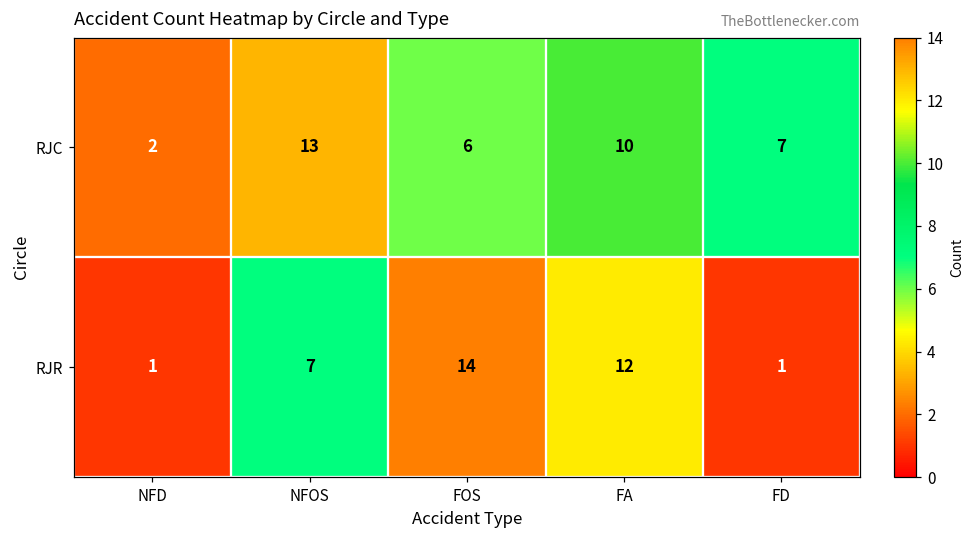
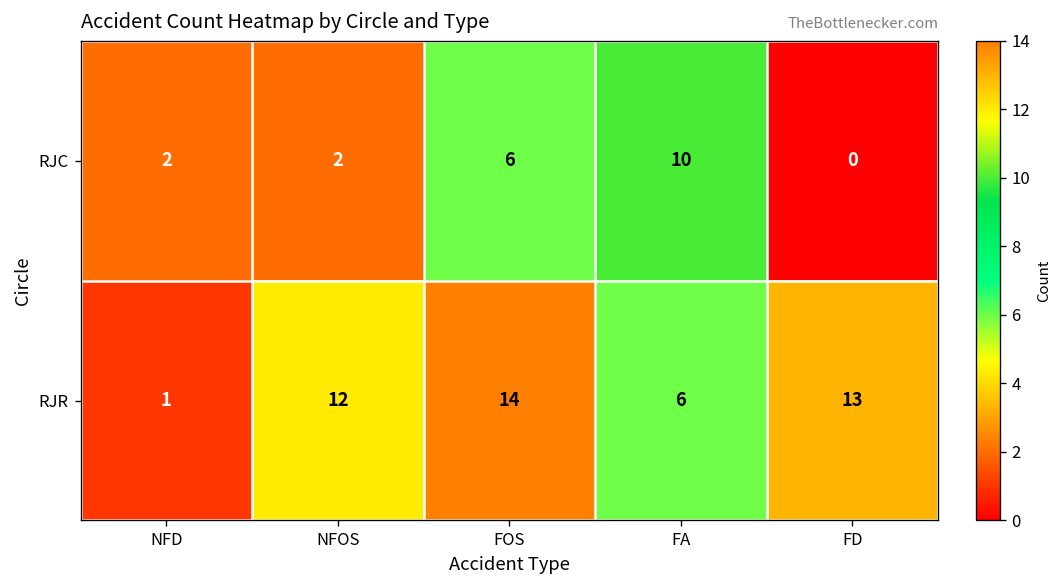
RJC, NFOS: 13 -> 2
RJC, FD: 7 -> 0
RJR, NFOS: 7 -> 12
RJR, FA: 12 -> 6
RJR, FD: 1 -> 13
